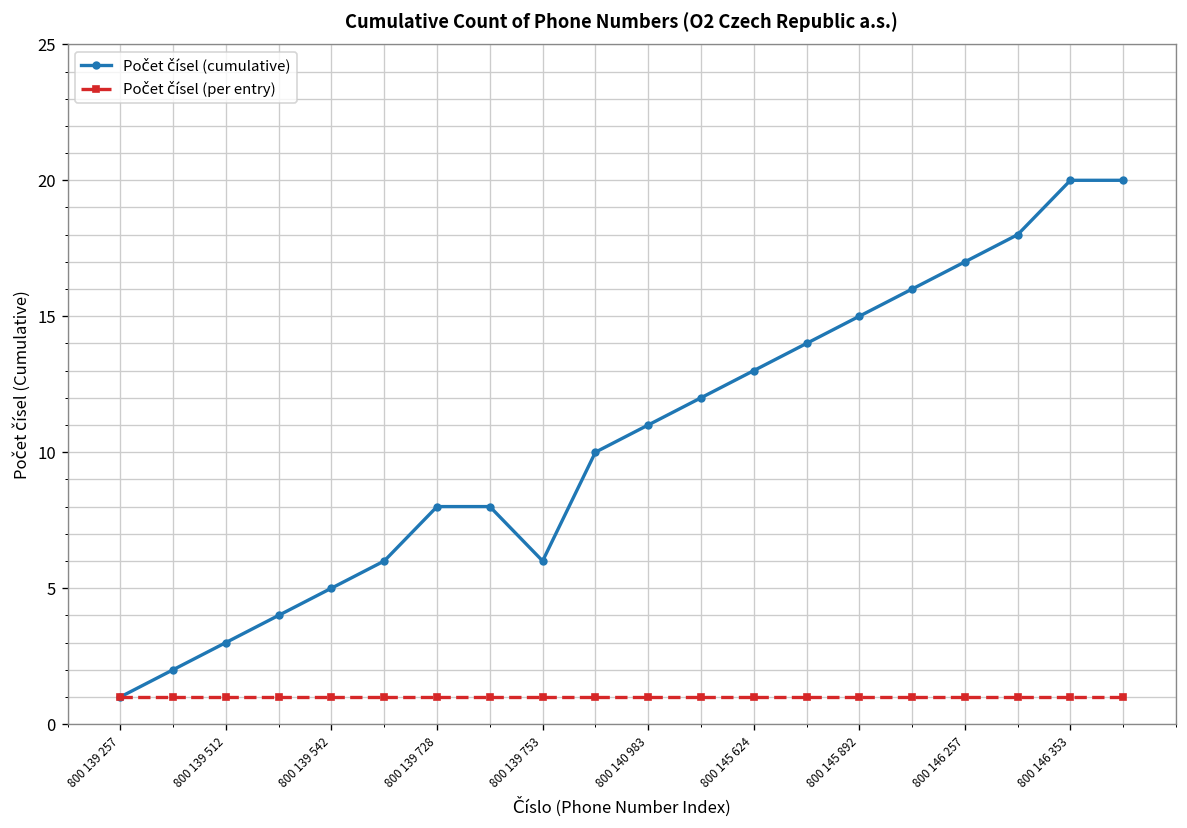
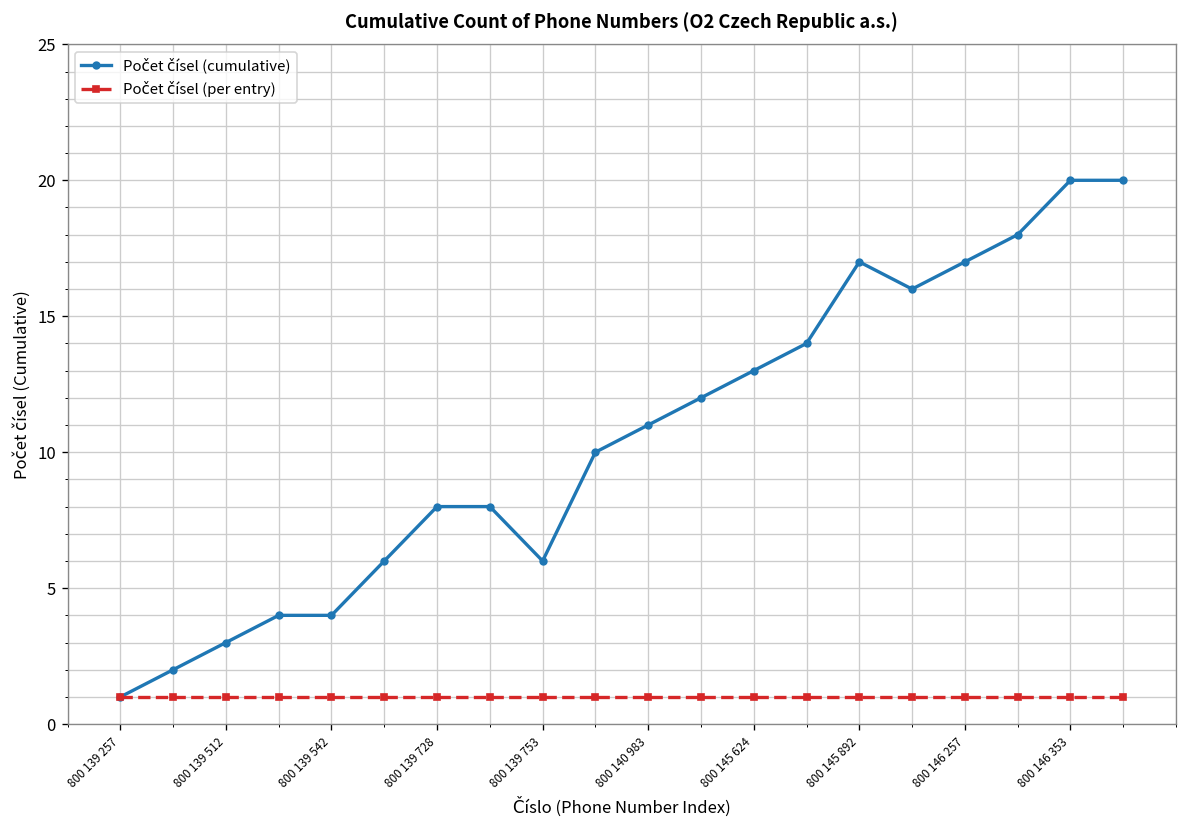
Počet čísel (cumulative), 800 139 542: 5 -> 4
Počet čísel (cumulative), 800 145 892: 15 -> 17
